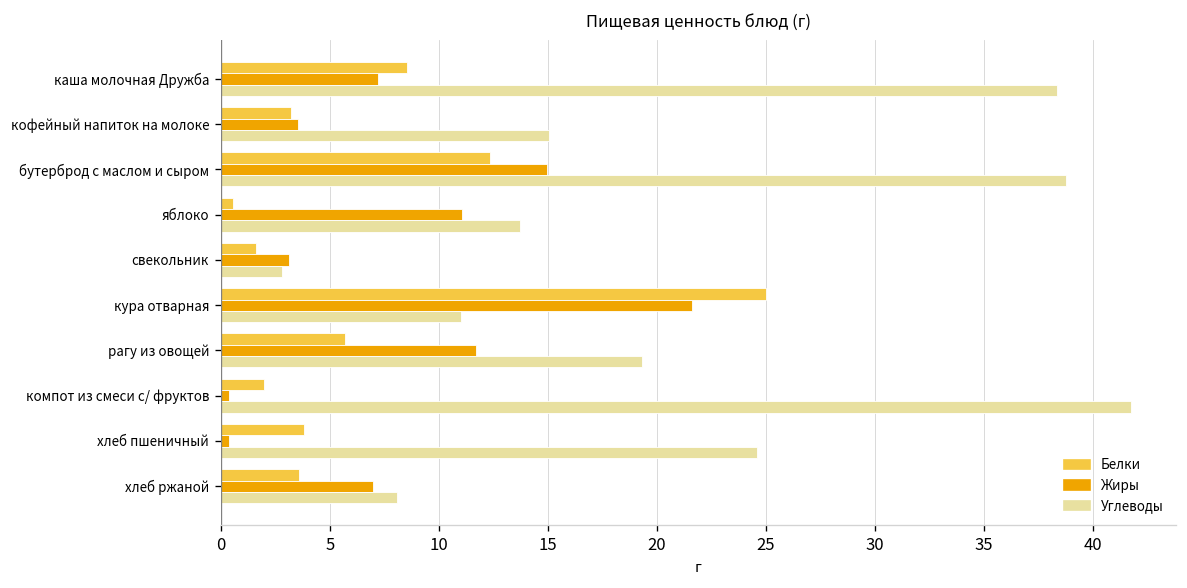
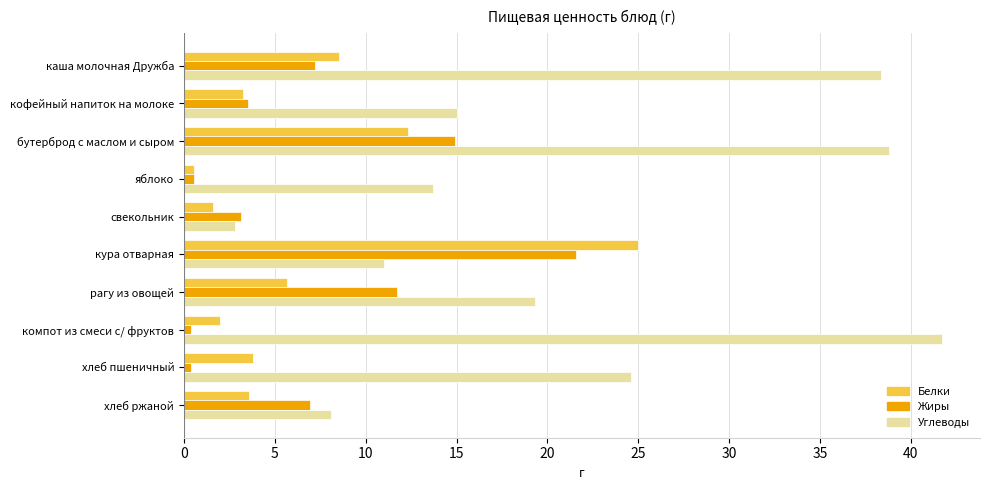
Жиры, яблоко: 11.1 -> 0.6
